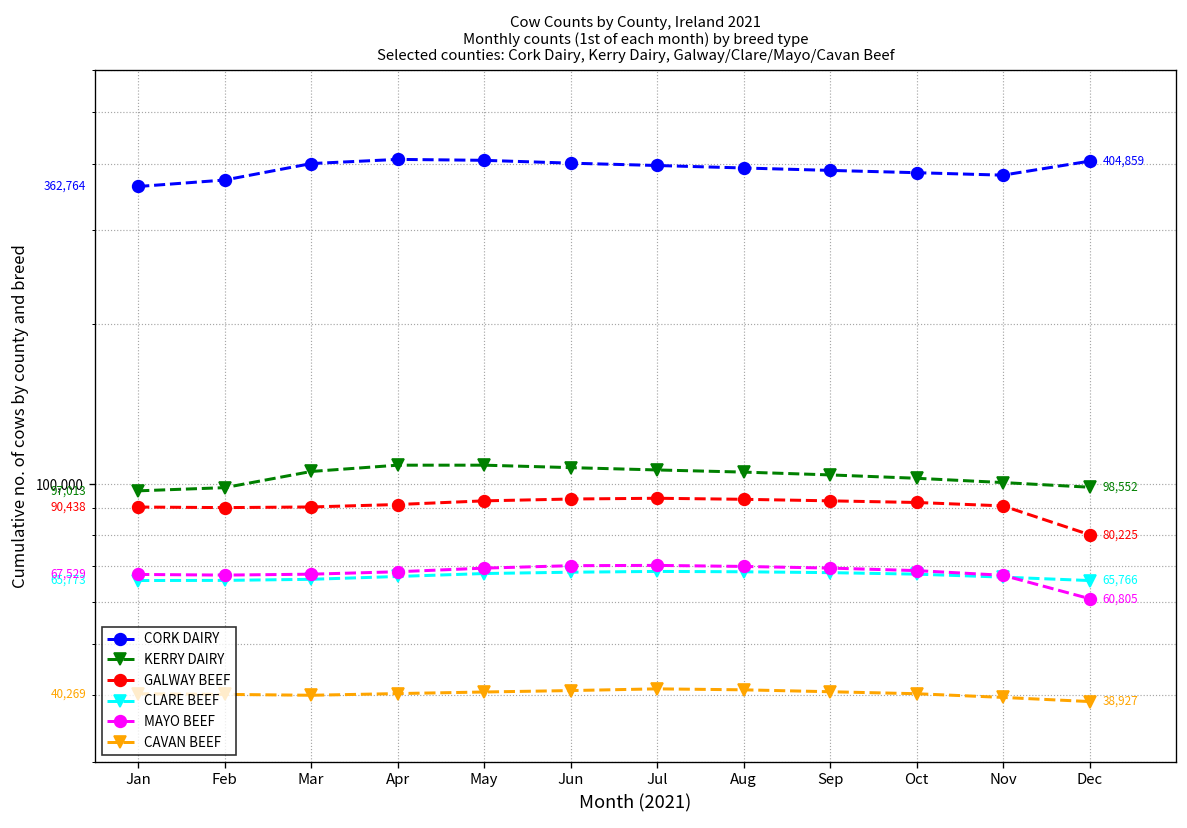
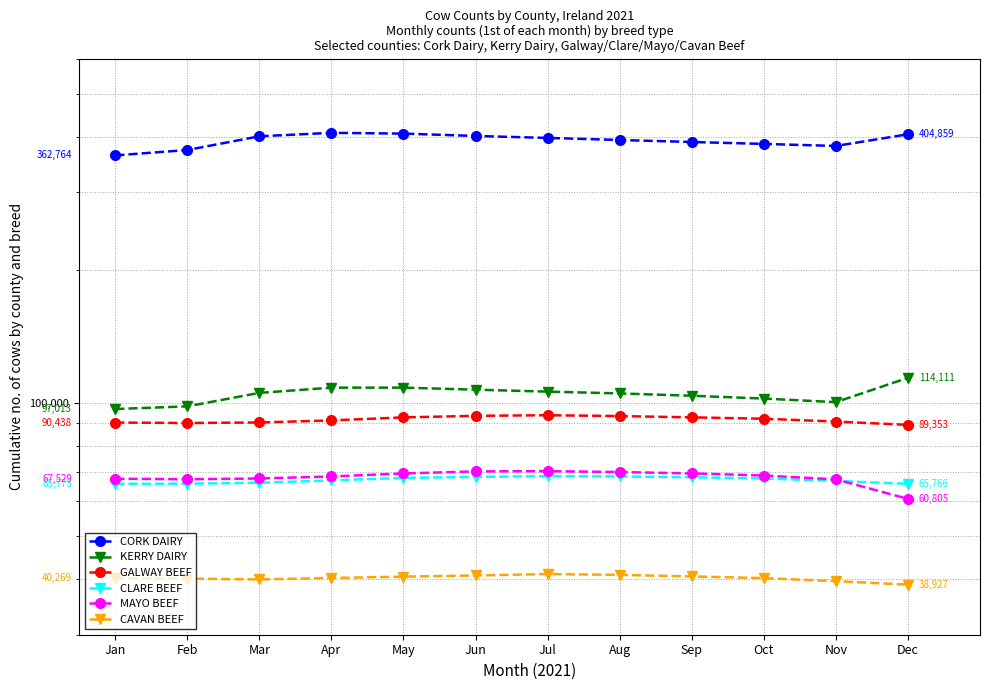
KERRY DAIRY, Dec: 98,552 -> 114,111
GALWAY BEEF, Dec: 80,225 -> 89,353
